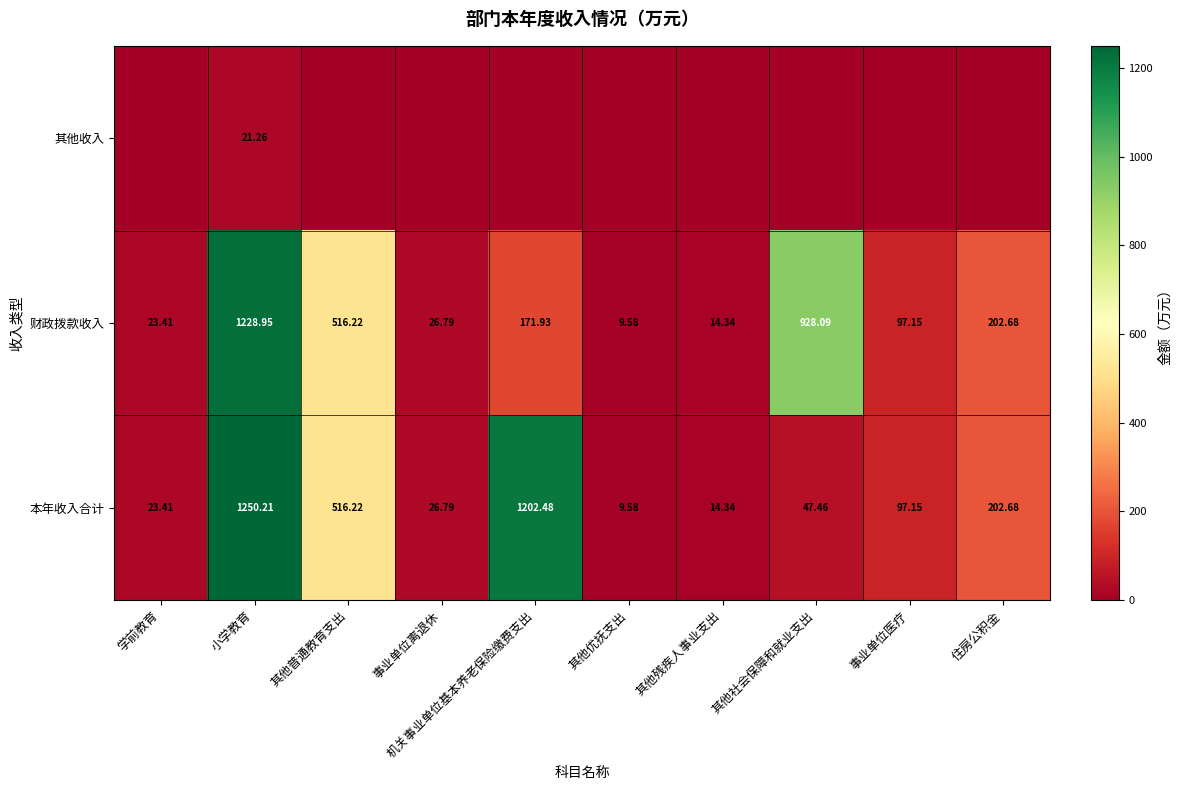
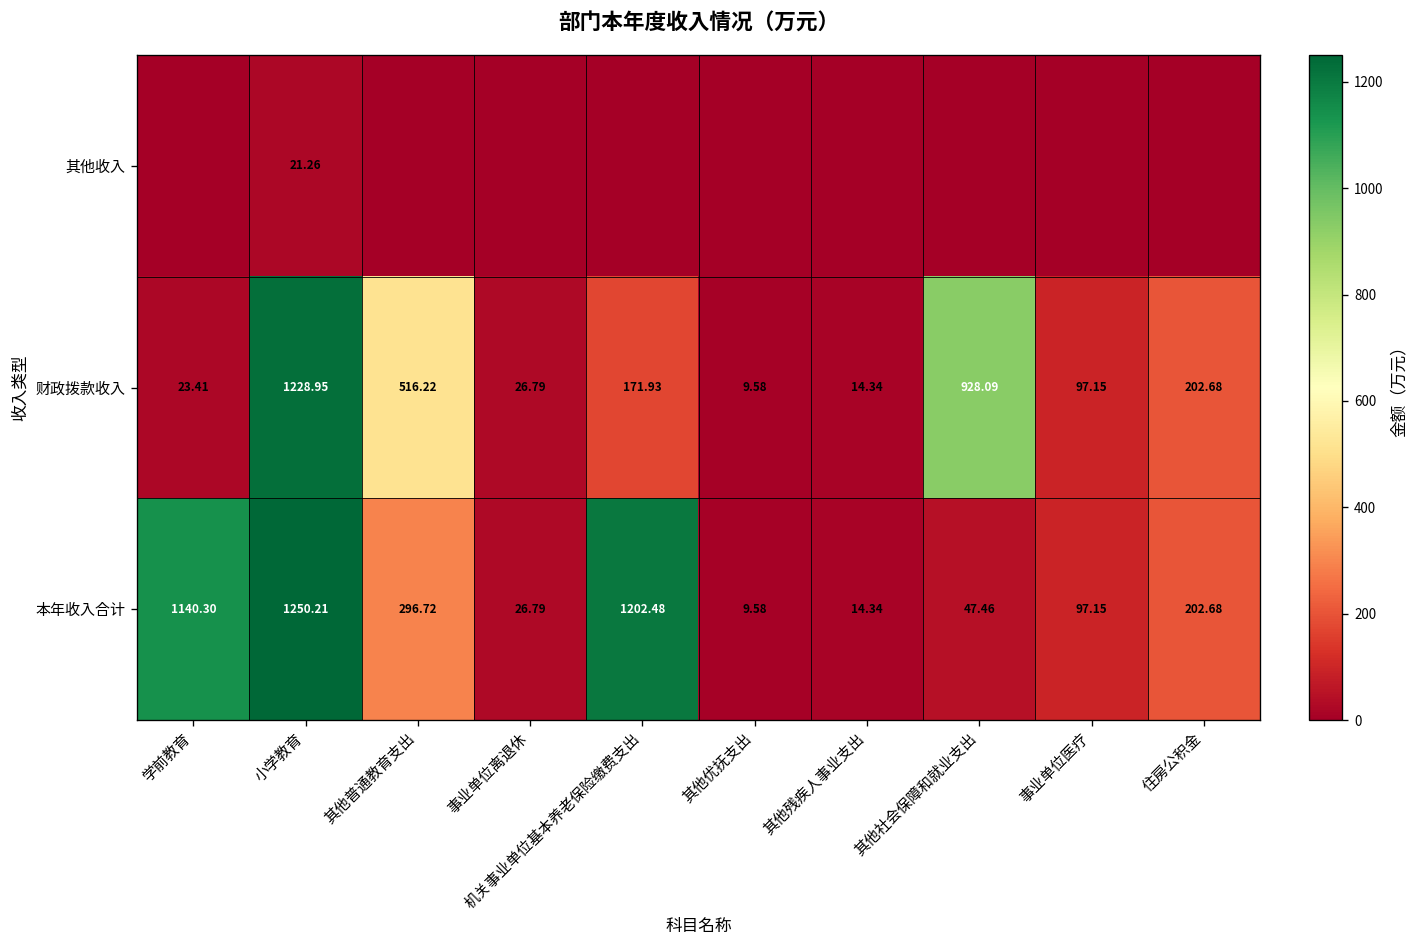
本年收入合计, 学前教育: 23.41 -> 1140.30
本年收入合计, 其他普通教育支出: 516.22 -> 296.72
